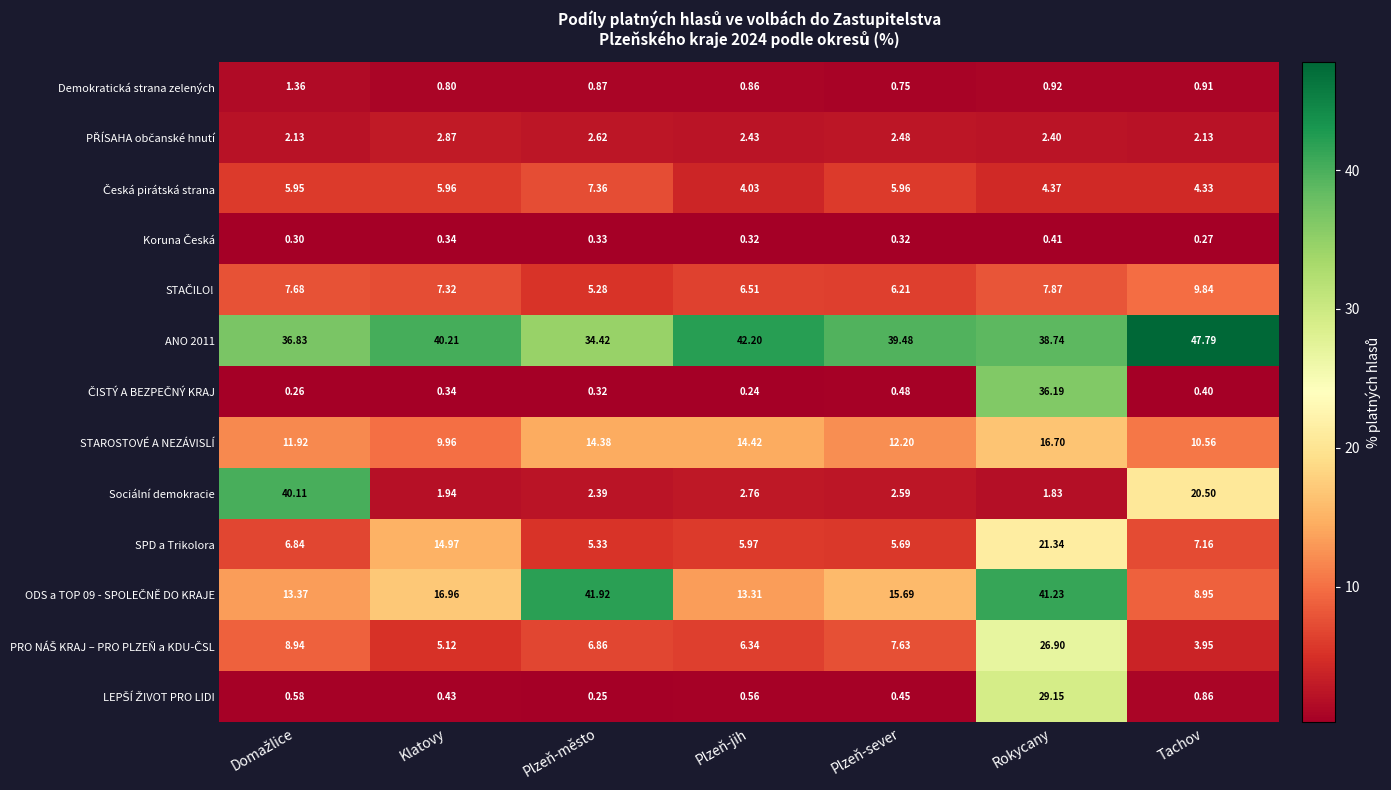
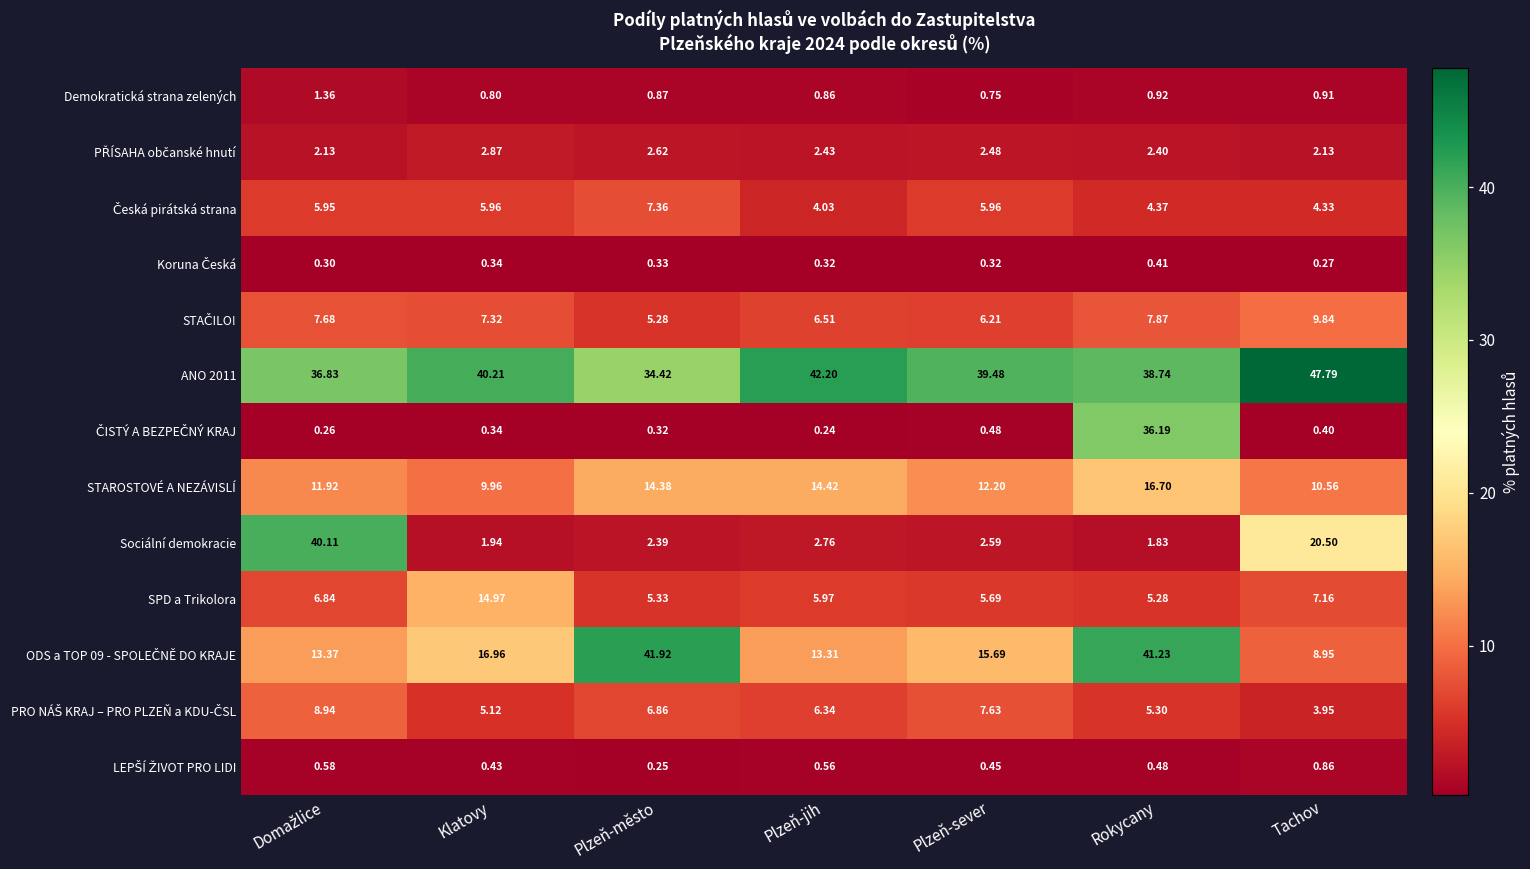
SPD a Trikolora, Rokycany: 21.34 -> 5.28
PRO NÁŠ KRAJ – PRO PLZEŇ a KDU-ČSL, Rokycany: 26.90 -> 5.30
LEPŠÍ ŽIVOT PRO LIDI, Rokycany: 29.15 -> 0.48
